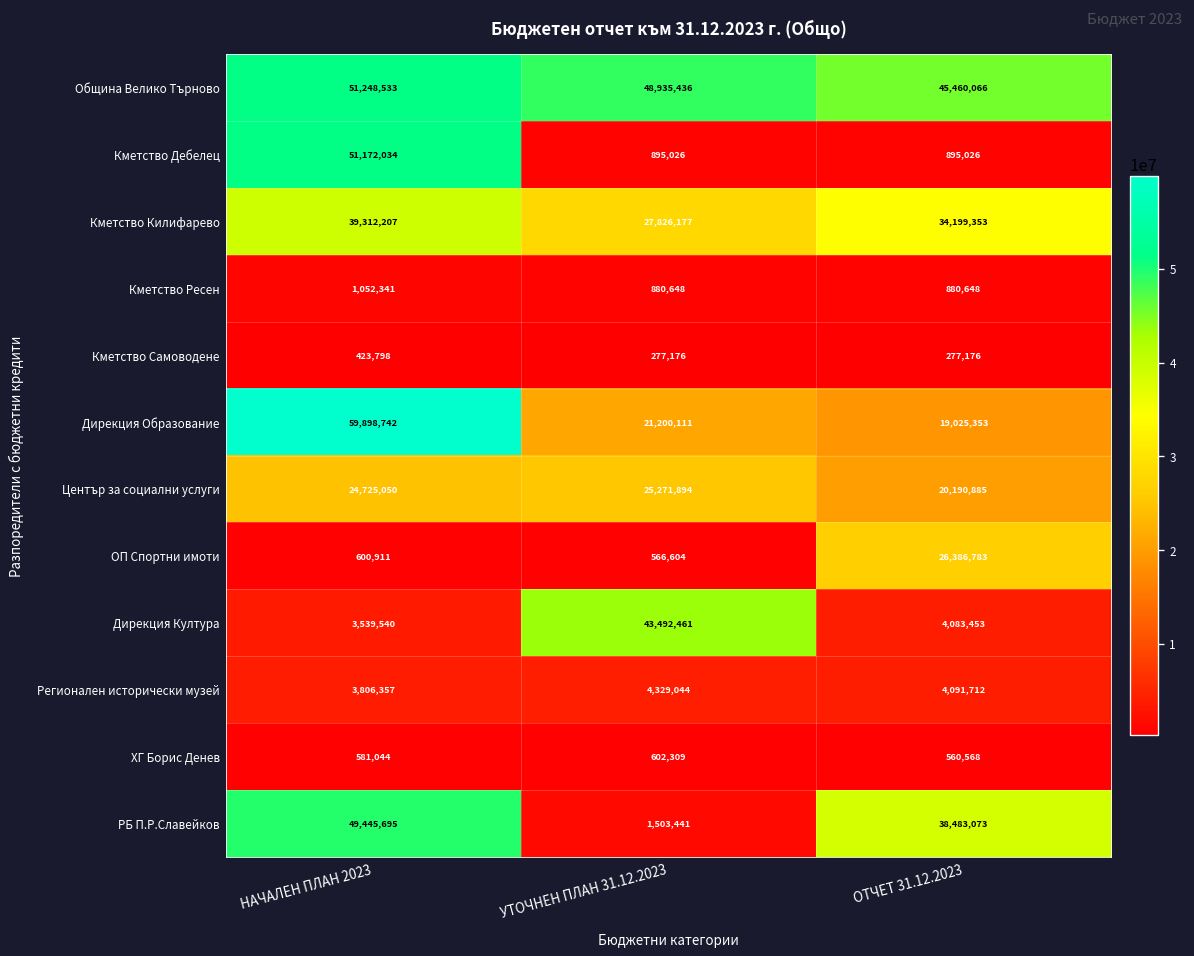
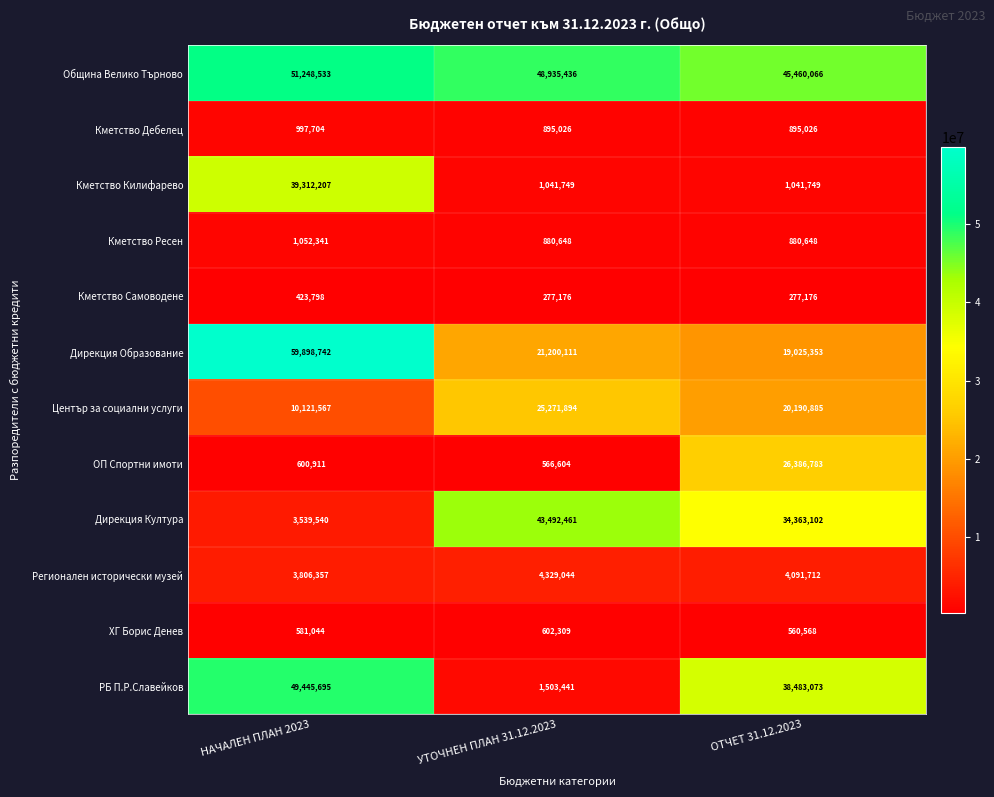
Кметство Дебелец, НАЧАЛЕН ПЛАН 2023: 51,172,034 -> 997,704
Кметство Килифарево, УТОЧНЕН ПЛАН 31.12.2023: 27,826,177 -> 1,041,749
Кметство Килифарево, ОТЧЕТ 31.12.2023: 34,199,353 -> 1,041,749
Център за социални услуги, НАЧАЛЕН ПЛАН 2023: 24,725,050 -> 10,121,567
Дирекция Култура, ОТЧЕТ 31.12.2023: 4,083,453 -> 34,363,102
